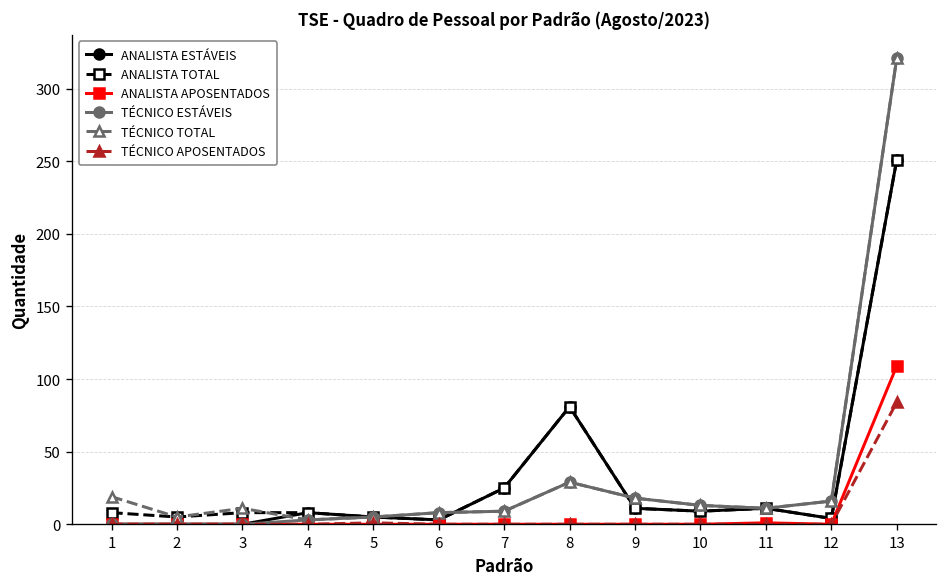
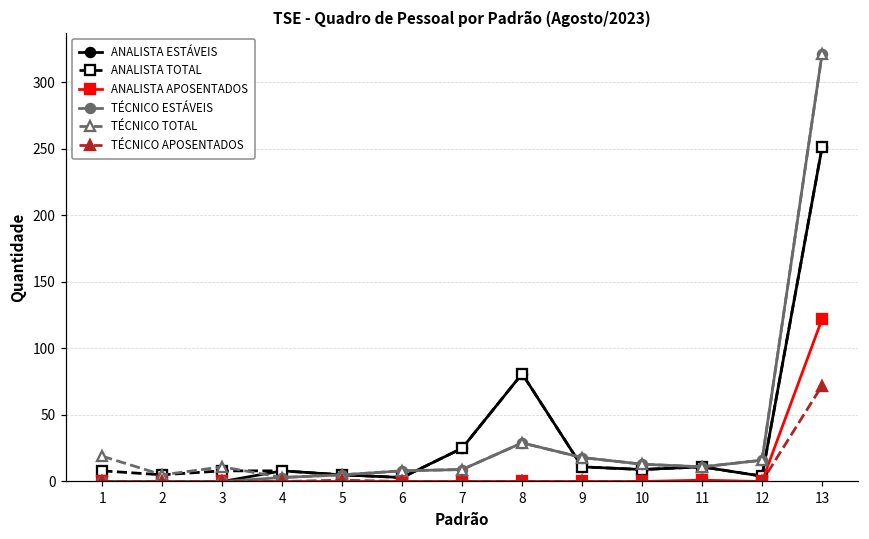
ANALISTA APOSENTADOS, 13: 109 -> 122
TÉCNICO APOSENTADOS, 13: 84 -> 72
